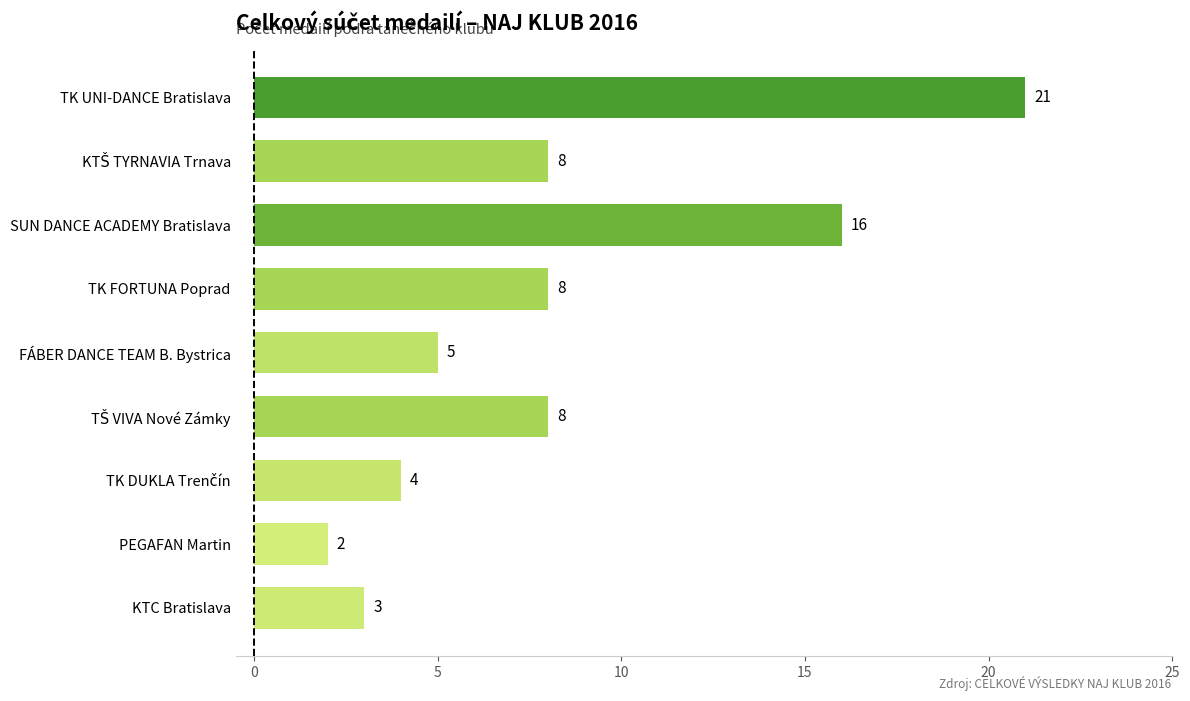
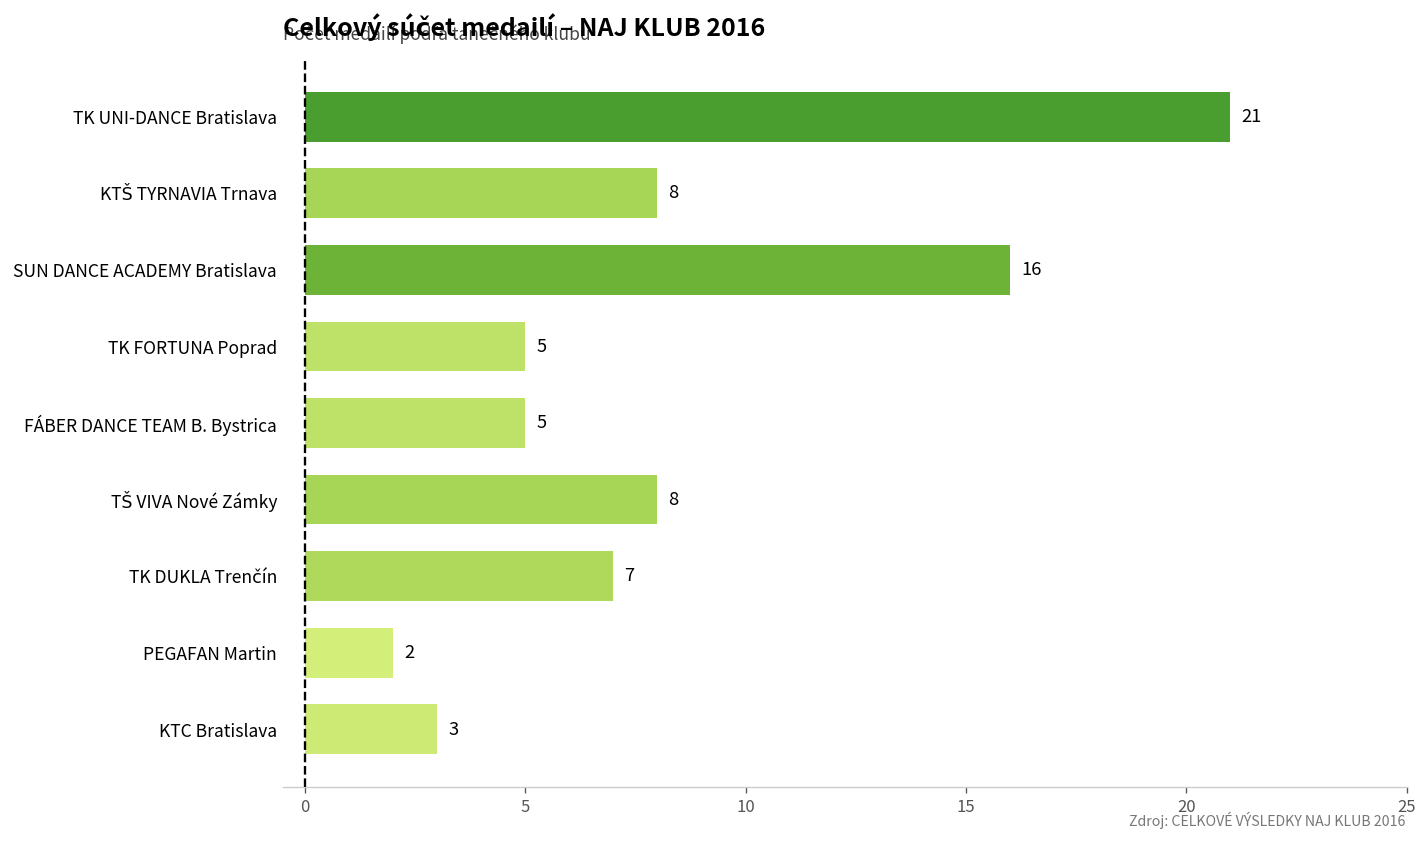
TK FORTUNA Poprad: 8 -> 5
TK DUKLA Trenčín: 4 -> 7
